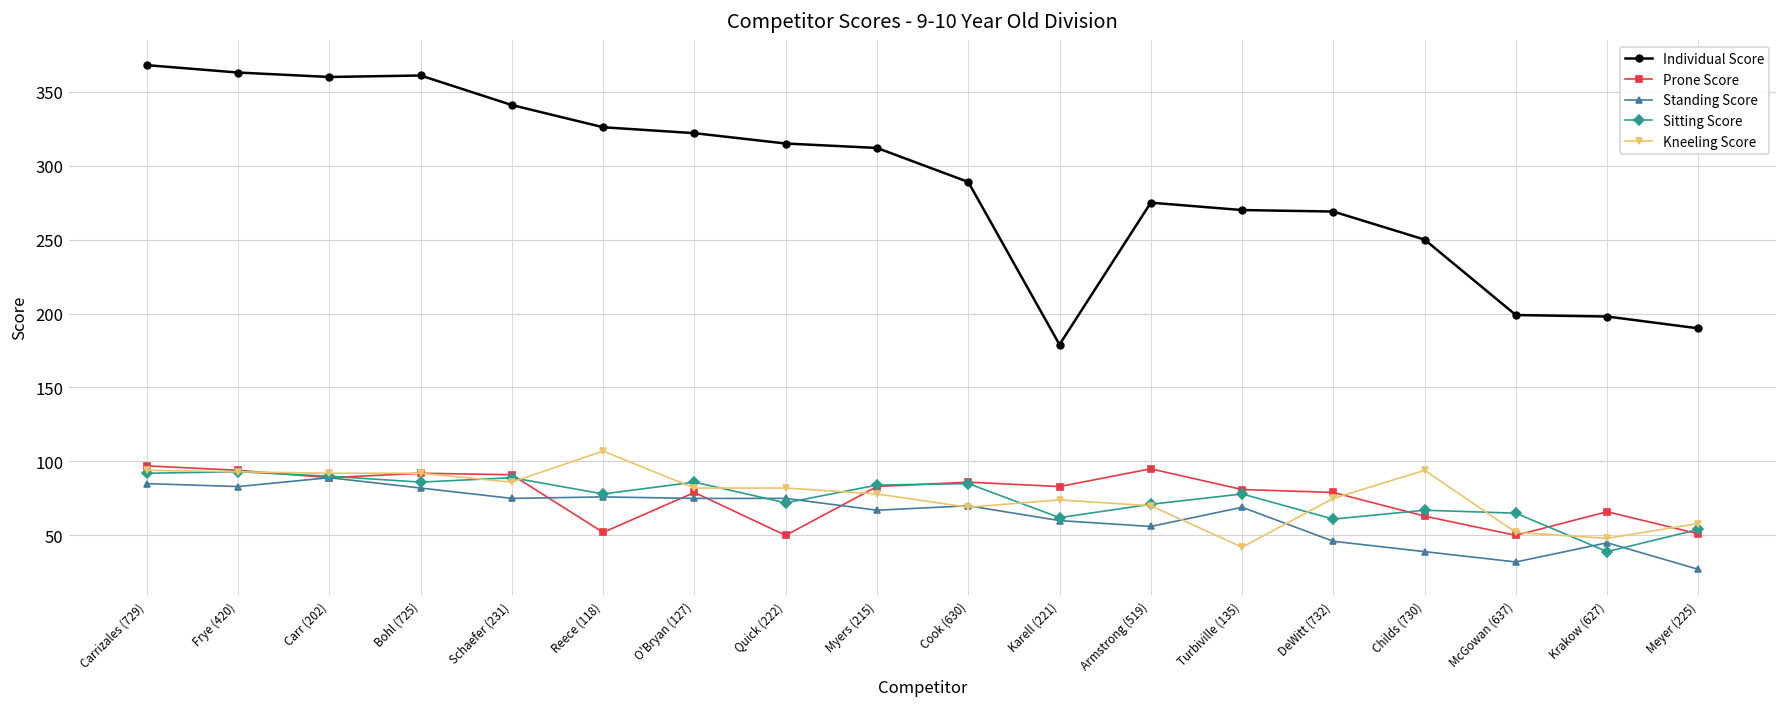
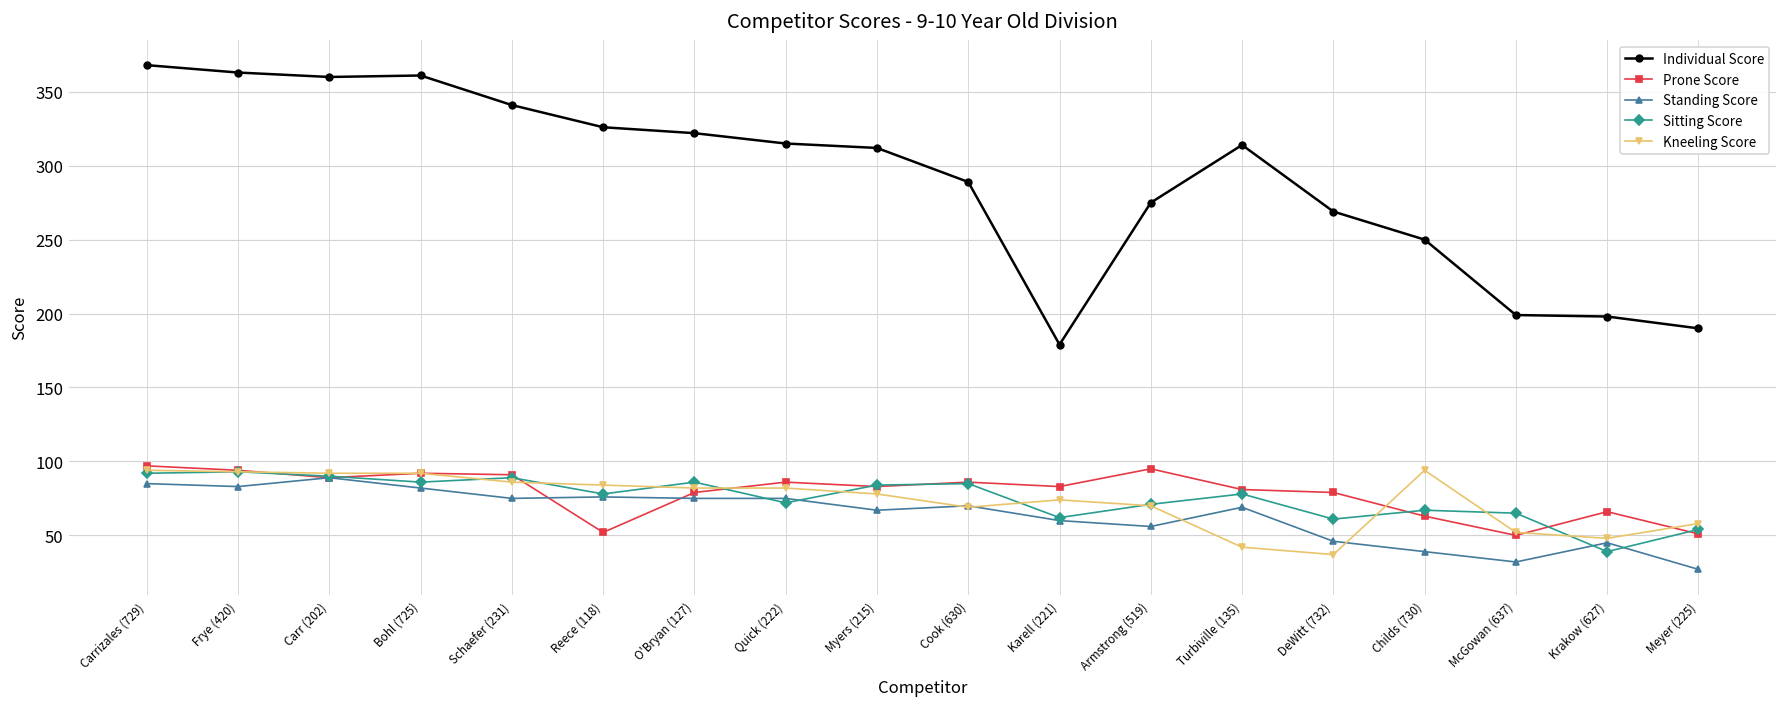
Kneeling Score, Reece (118): 107 -> 84
Prone Score, Quick (222): 50 -> 86
Individual Score, Turbiville (135): 270 -> 314
Kneeling Score, DeWitt (732): 75 -> 37
